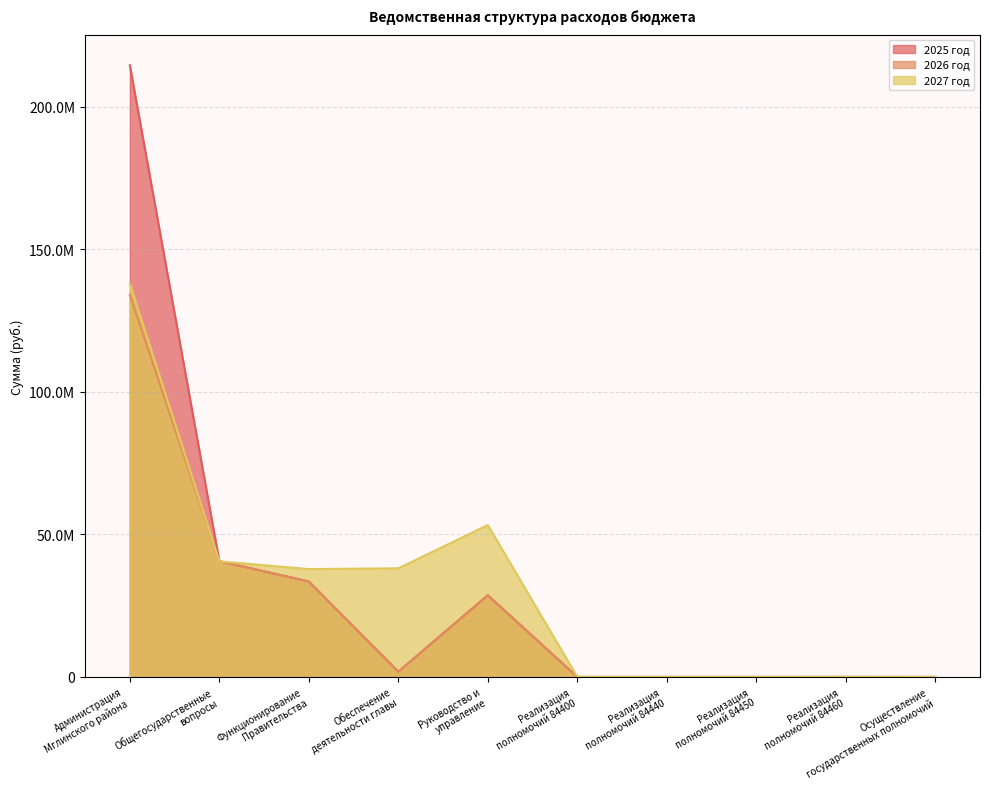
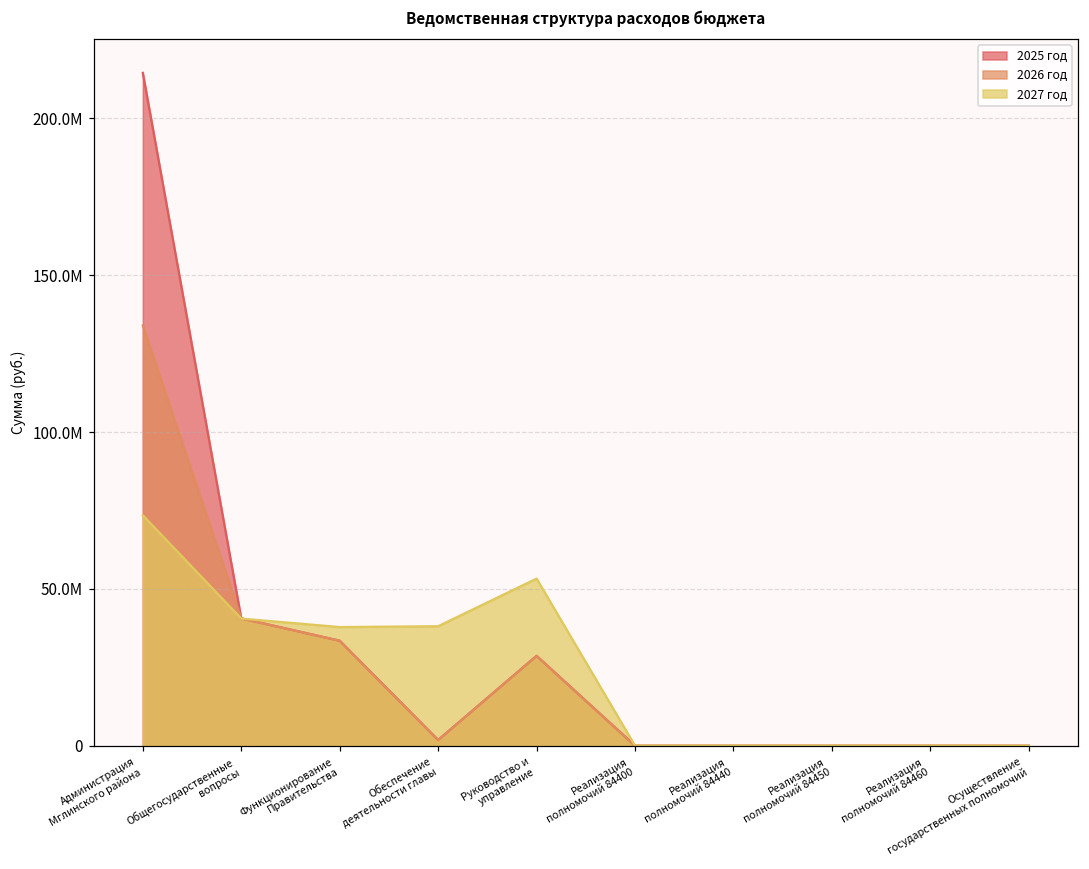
2027 год, Администрация Мглинского района: 138000000 -> 73000000
